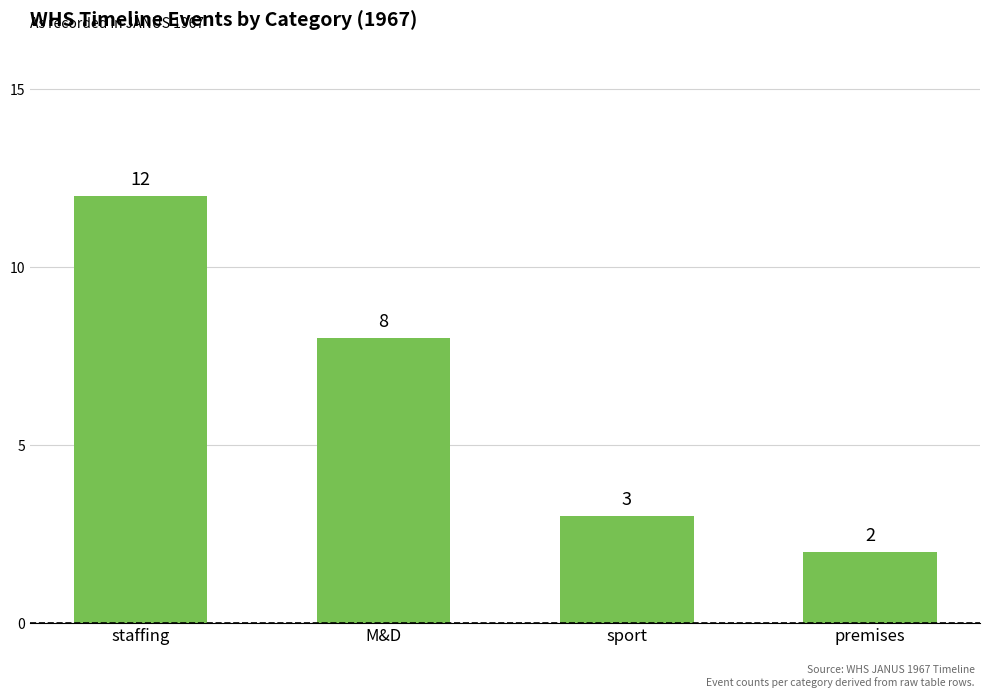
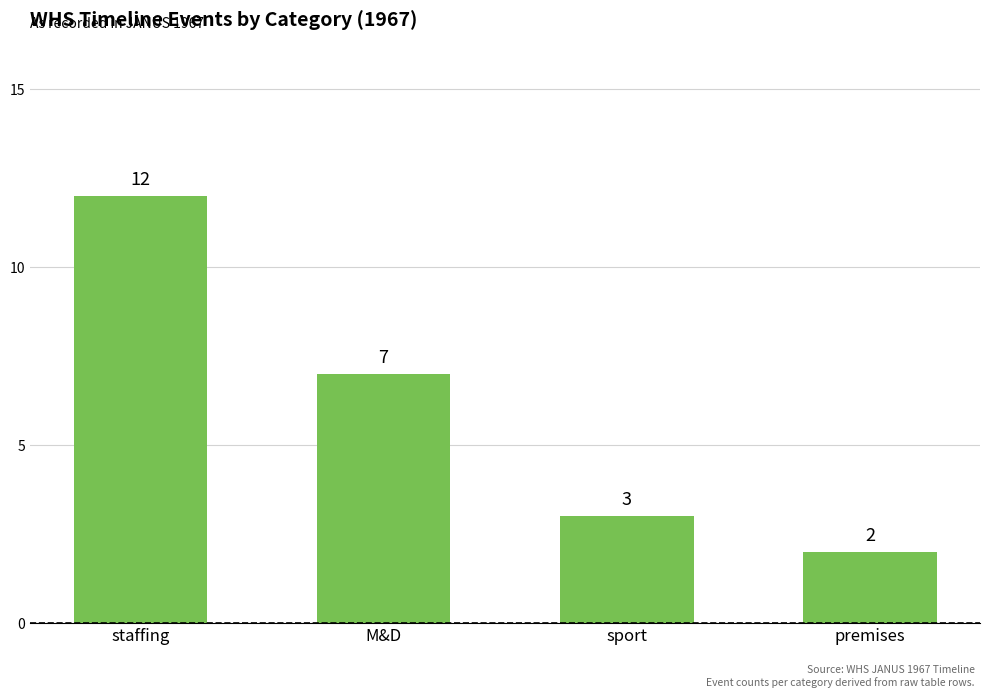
M&D: 8 -> 7
